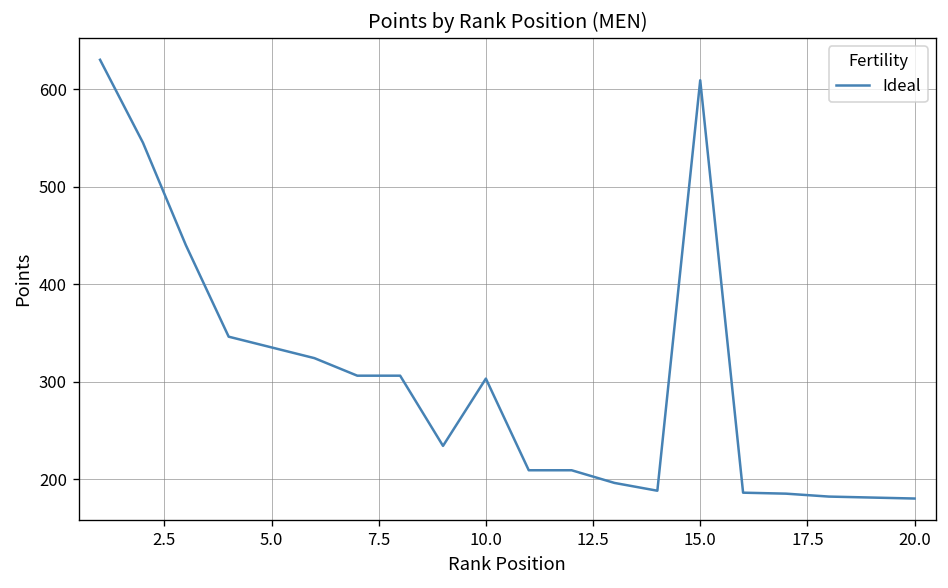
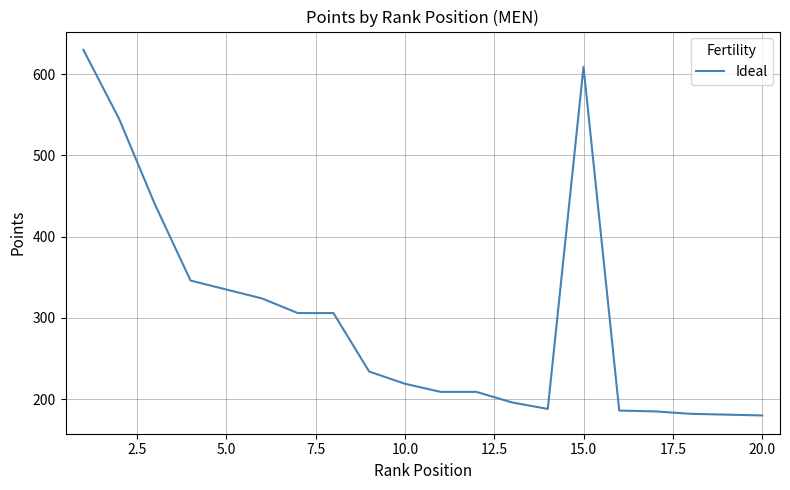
10.0: 300 -> 220
